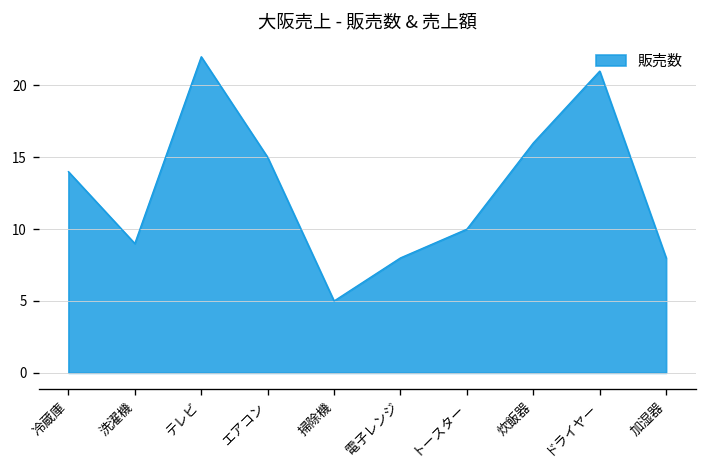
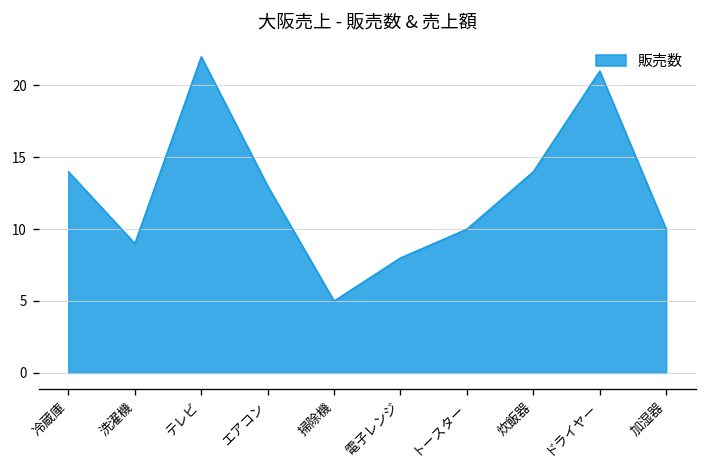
エアコン: 15 -> 13
炊飯器: 16 -> 14
加湿器: 8 -> 10
